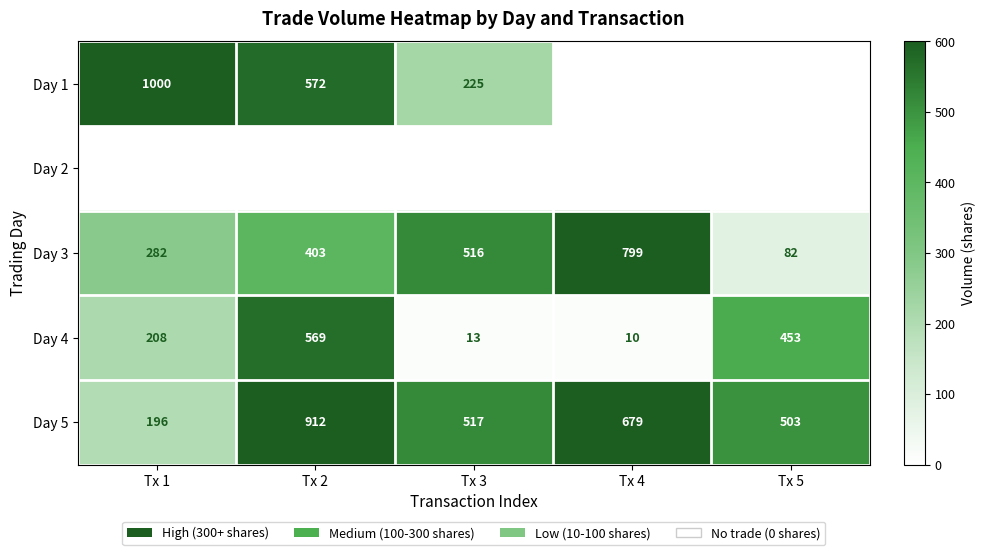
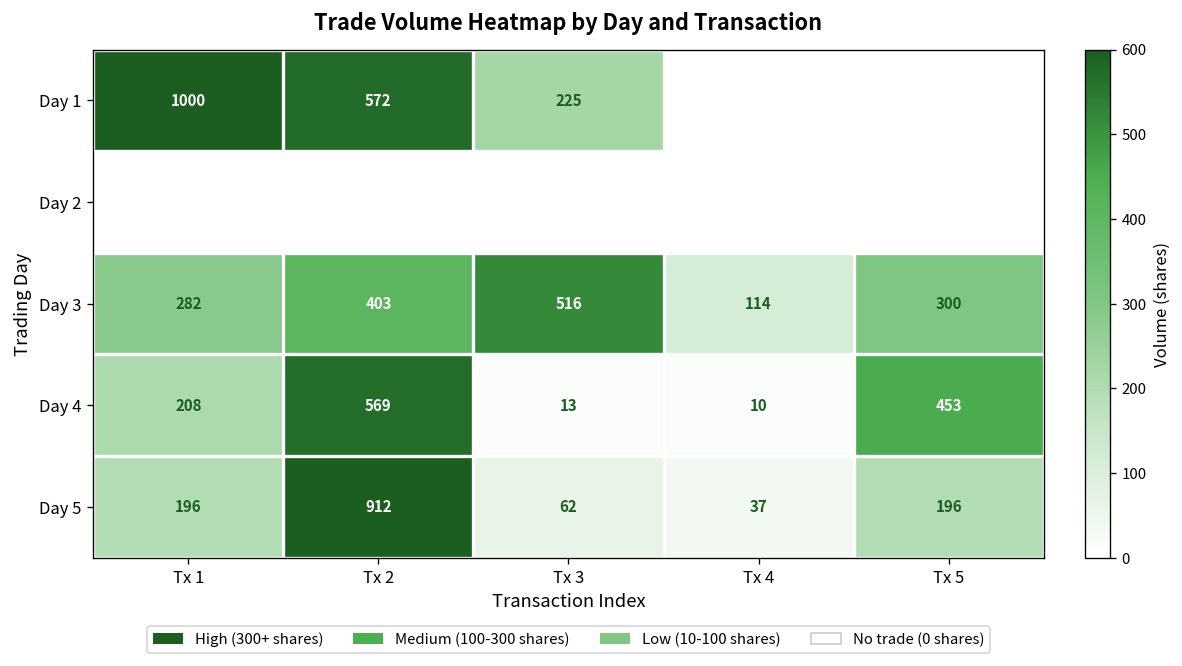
Day 3, Tx 4: 799 -> 114
Day 3, Tx 5: 82 -> 300
Day 5, Tx 3: 517 -> 62
Day 5, Tx 4: 679 -> 37
Day 5, Tx 5: 503 -> 196
